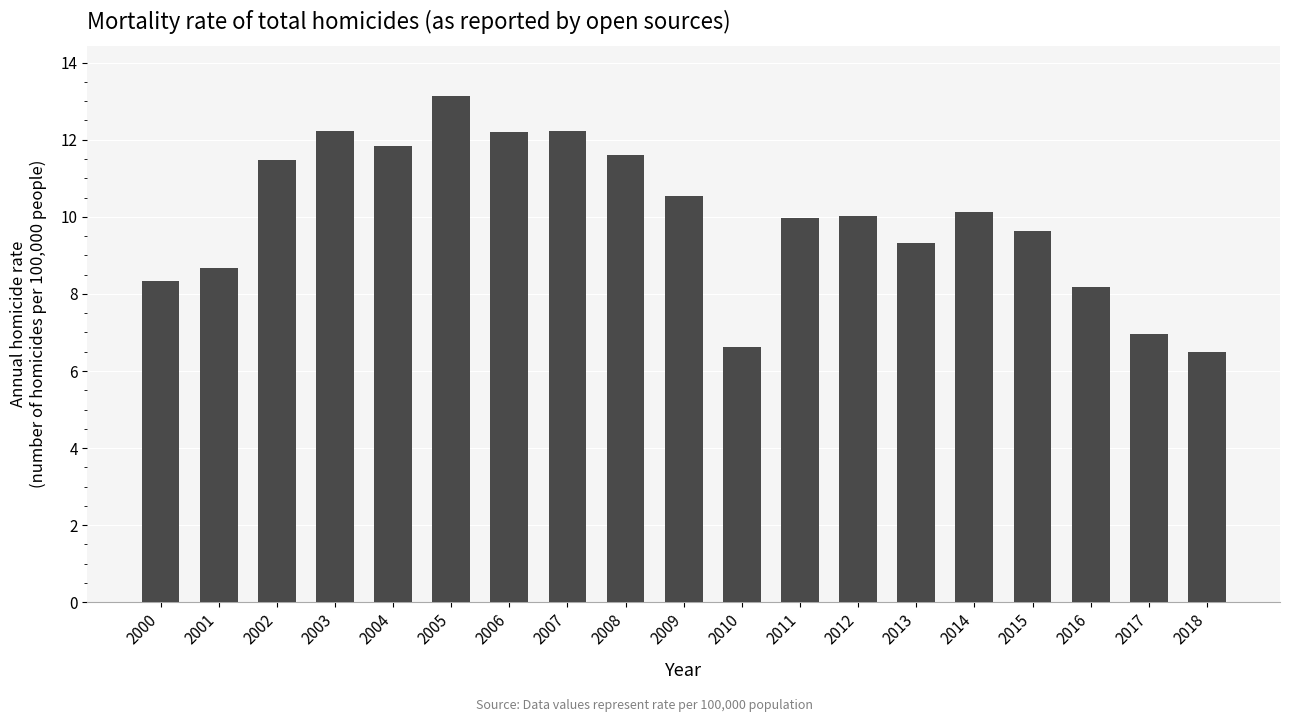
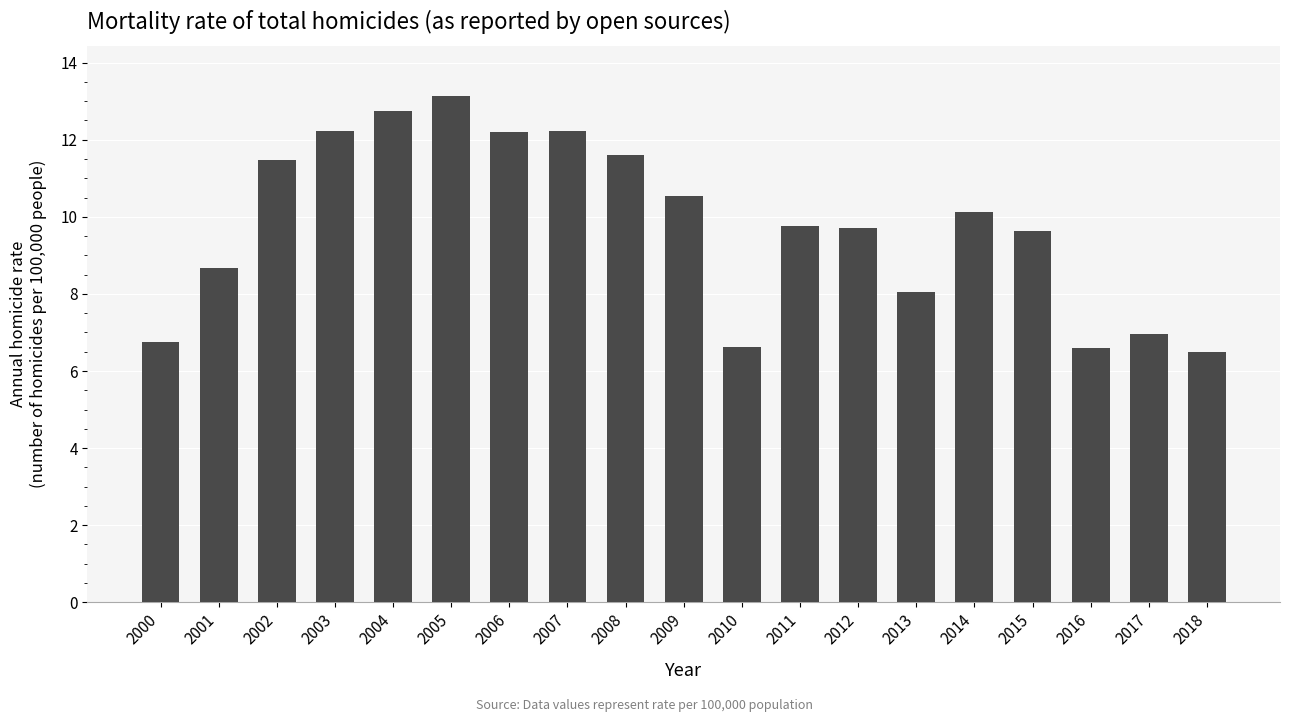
2000: 8.3 -> 6.7
2004: 11.8 -> 12.7
2011: 10.0 -> 9.8
2012: 10.0 -> 9.7
2013: 9.3 -> 8.0
2016: 8.2 -> 6.6
